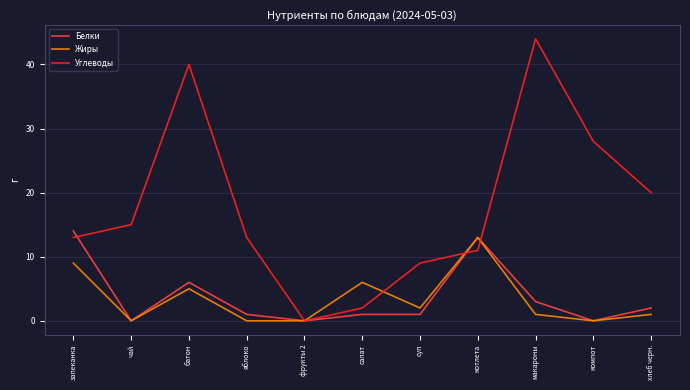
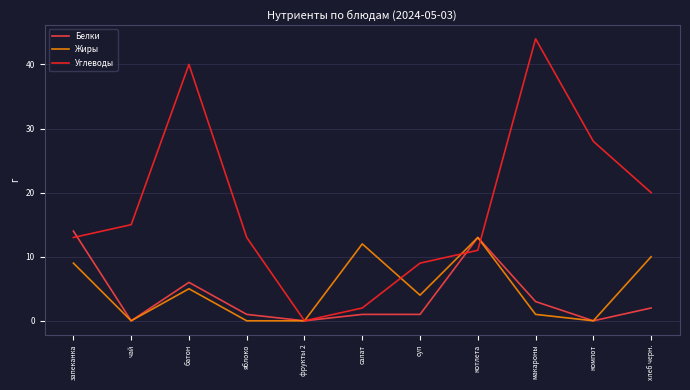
Жиры, салат: 6 -> 12
Жиры, суп: 2 -> 4
Жиры, хлеб черн.: 1 -> 10
